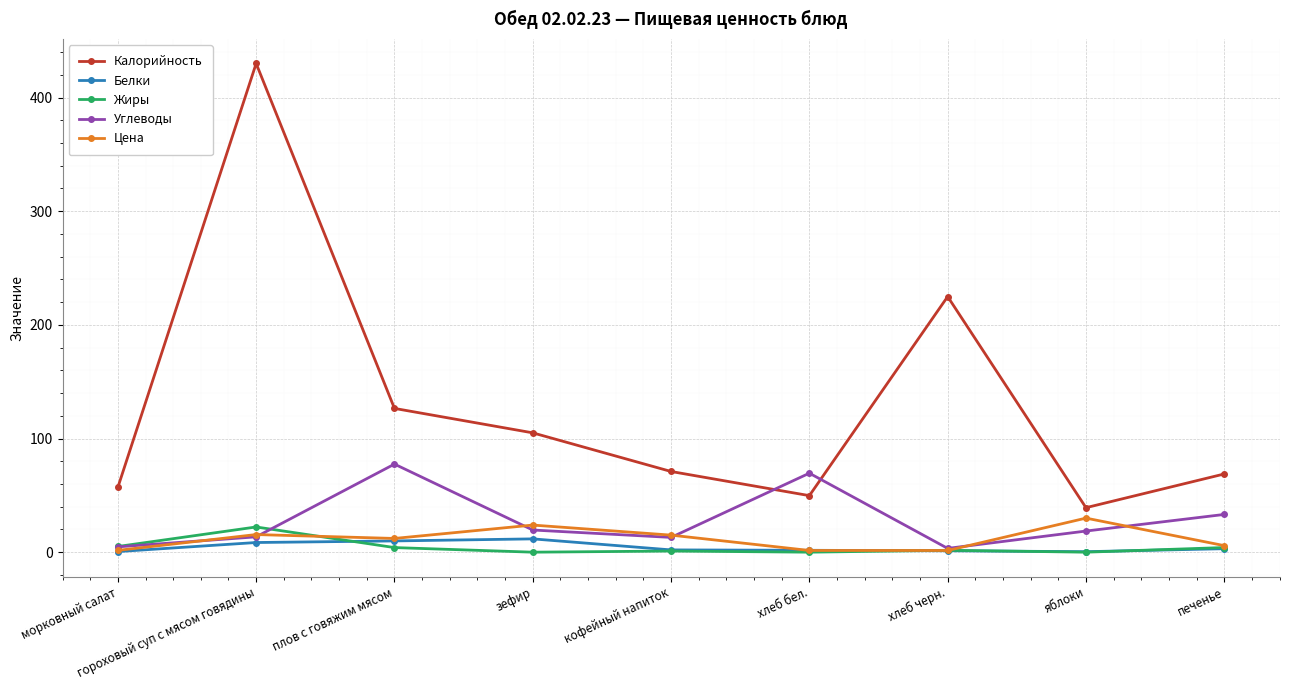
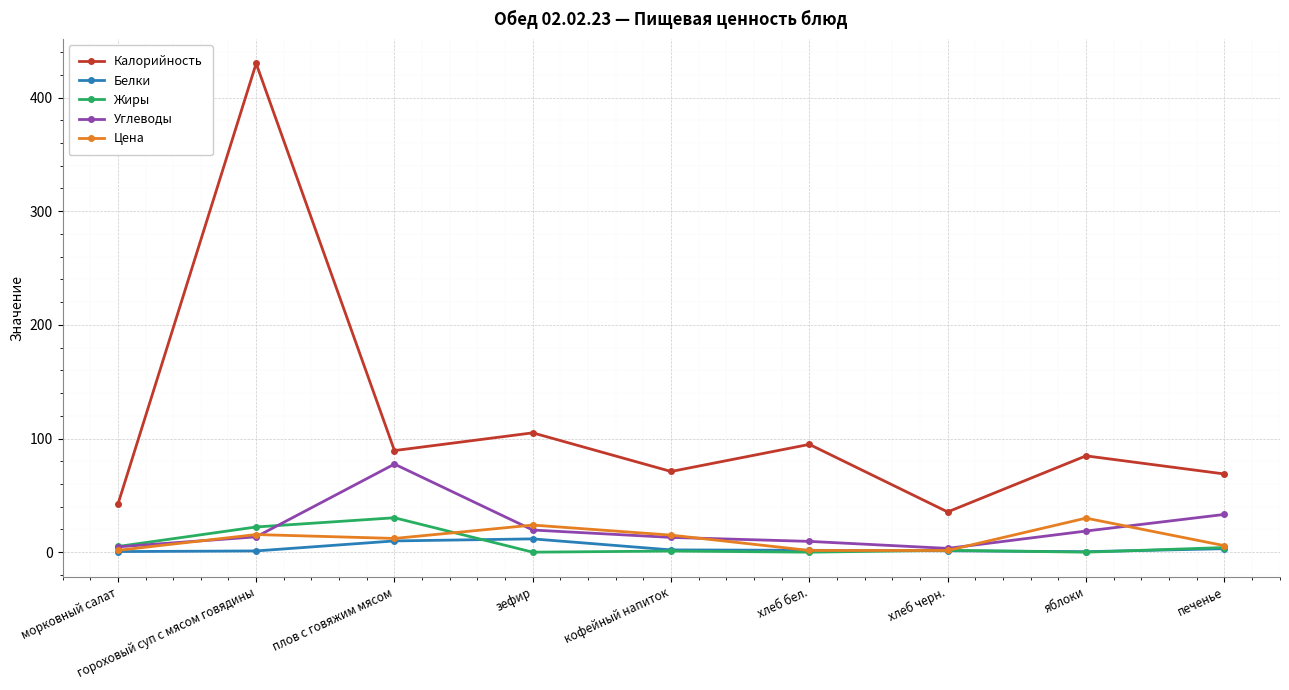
Калорийность, морковный салат: 57 -> 42
Белки, гороховый суп с мясом говядины: 9 -> 1
Калорийность, плов с говяжим мясом: 127 -> 89
Жиры, плов с говяжим мясом: 4 -> 30
Калорийность, хлеб бел.: 50 -> 95
Углеводы, хлеб бел.: 70 -> 10
Калорийность, хлеб черн.: 225 -> 35
Калорийность, яблоки: 39 -> 85
